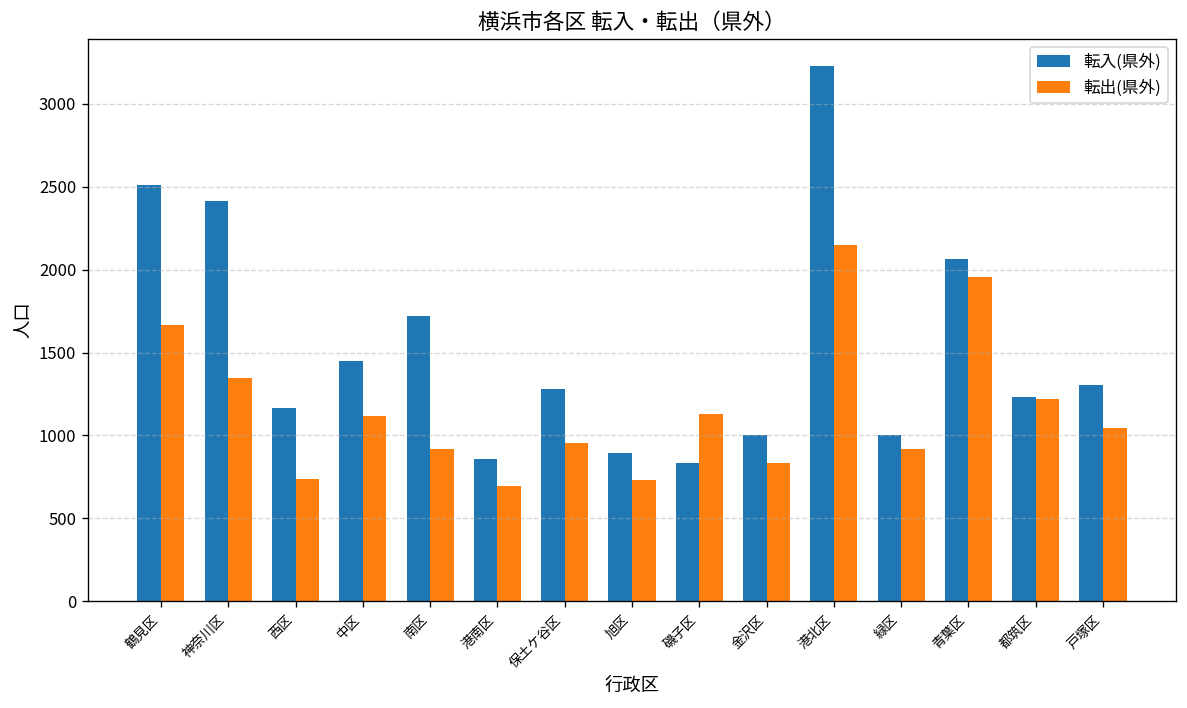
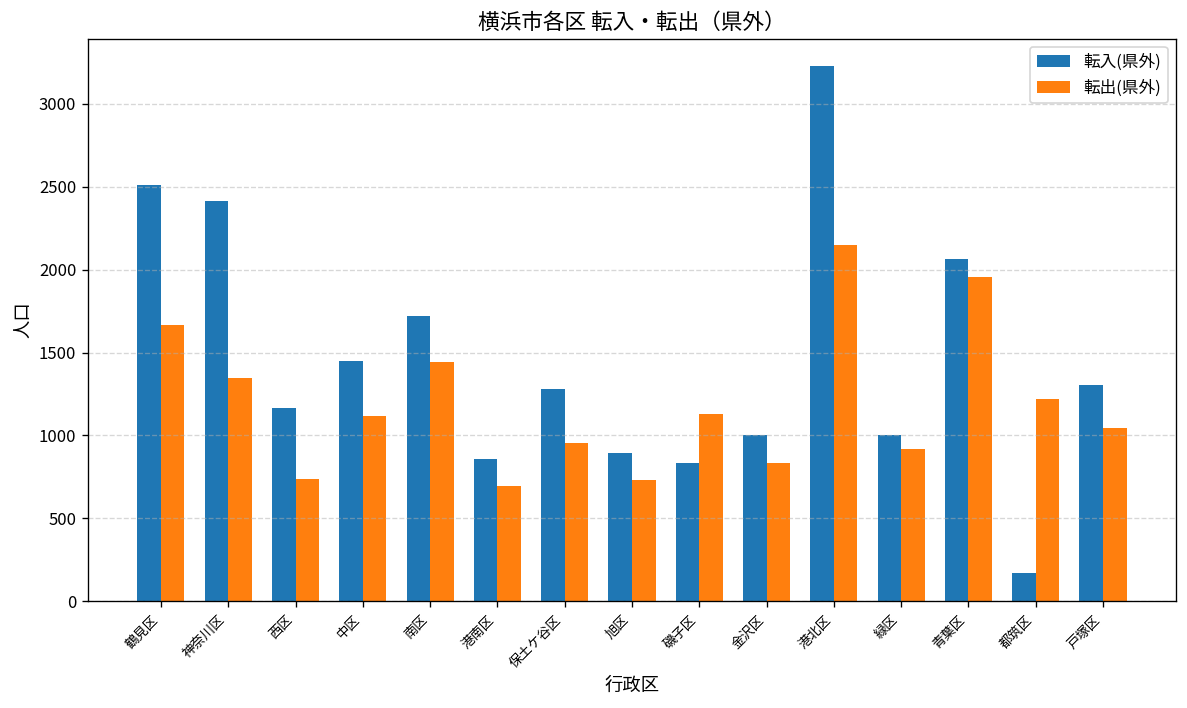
転出(県外), 南区: 920 -> 1440
転入(県外), 都筑区: 1230 -> 170
